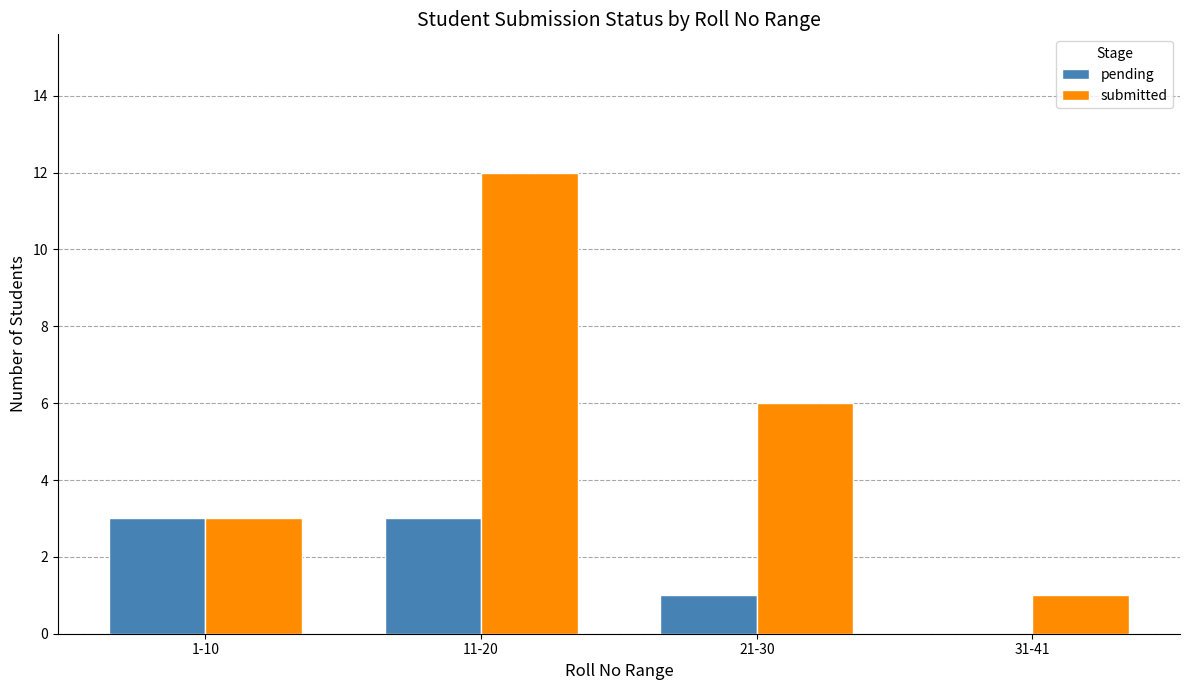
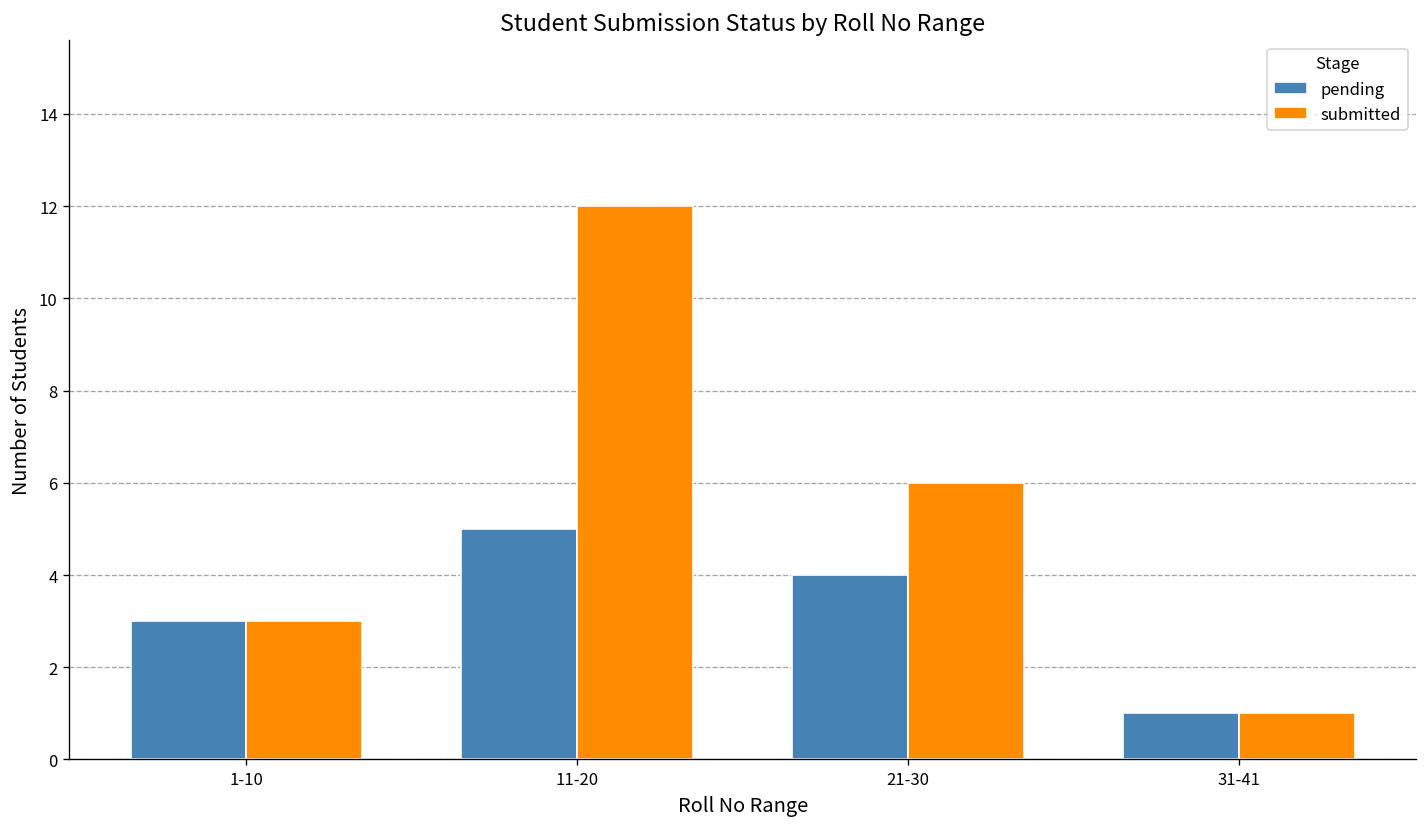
pending, 11-20: 3 -> 5
pending, 21-30: 1 -> 4
pending, 31-41: 0 -> 1
